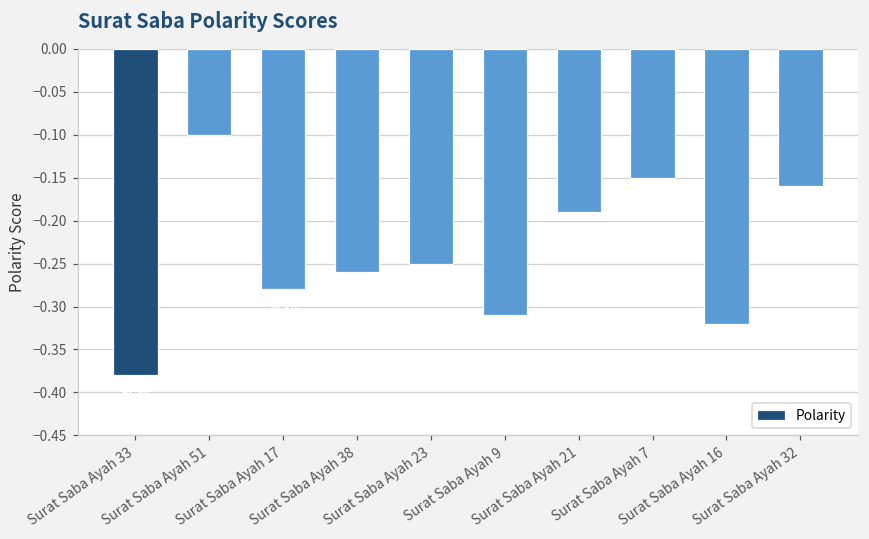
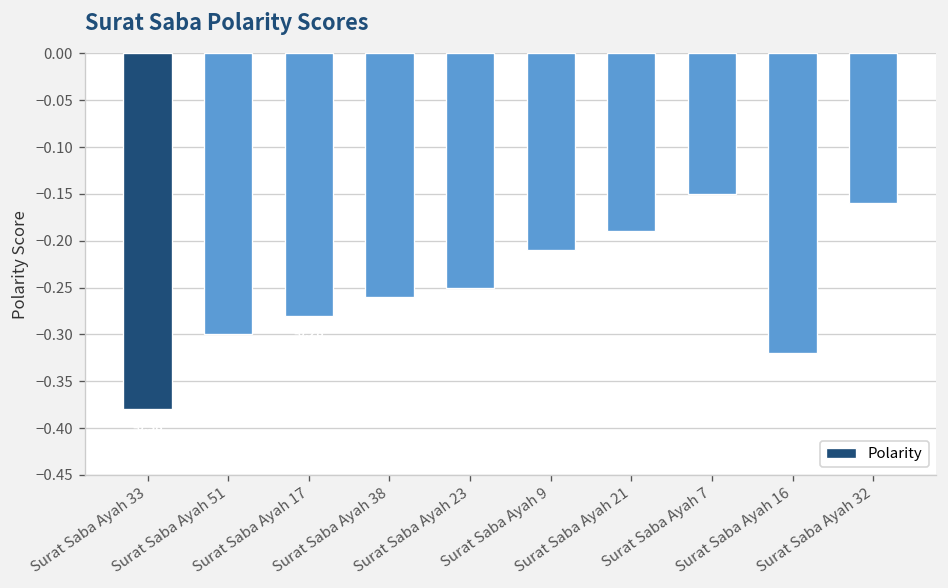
Surat Saba Ayah 51: -0.1 -> -0.3
Surat Saba Ayah 9: -0.31 -> -0.21
